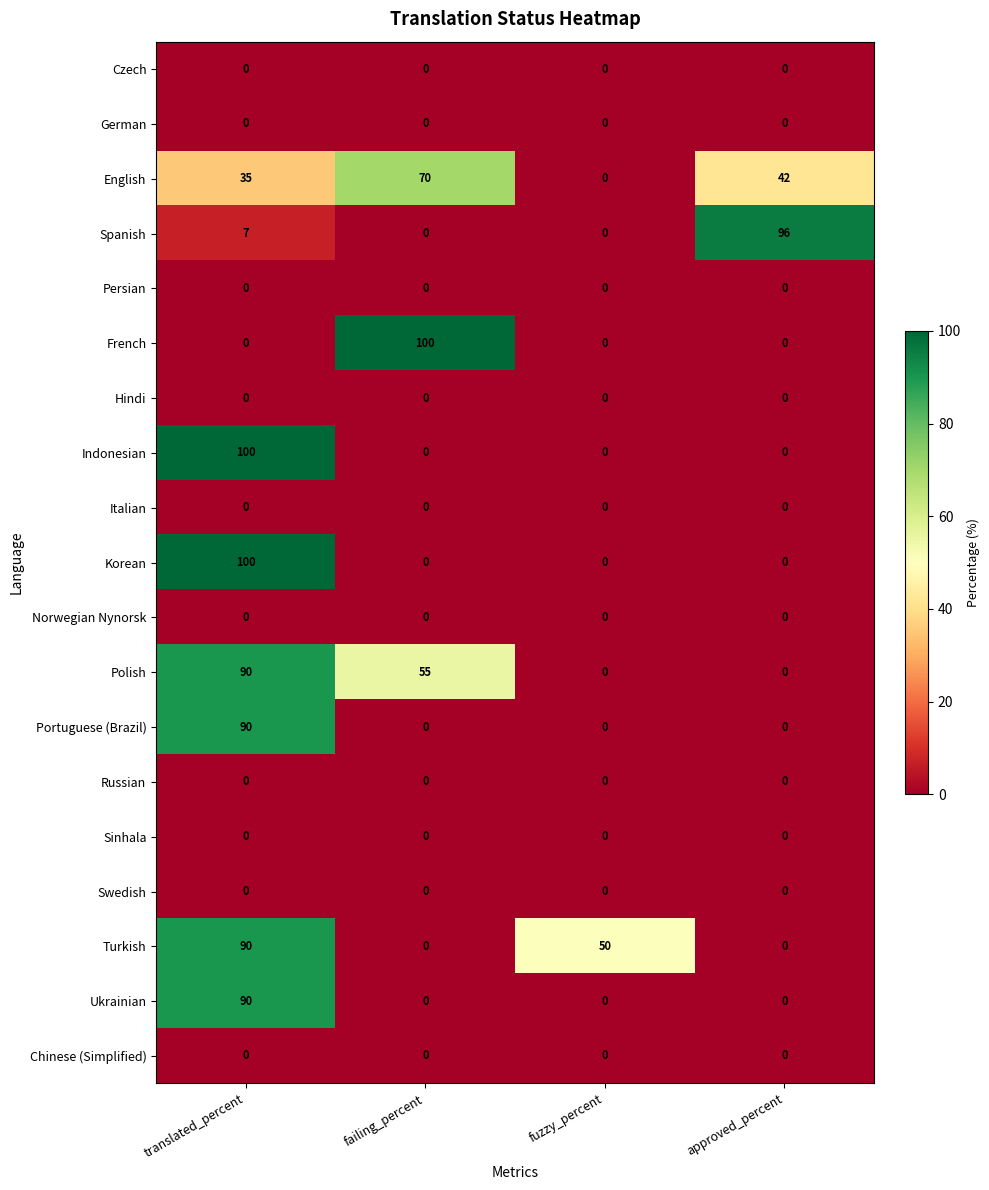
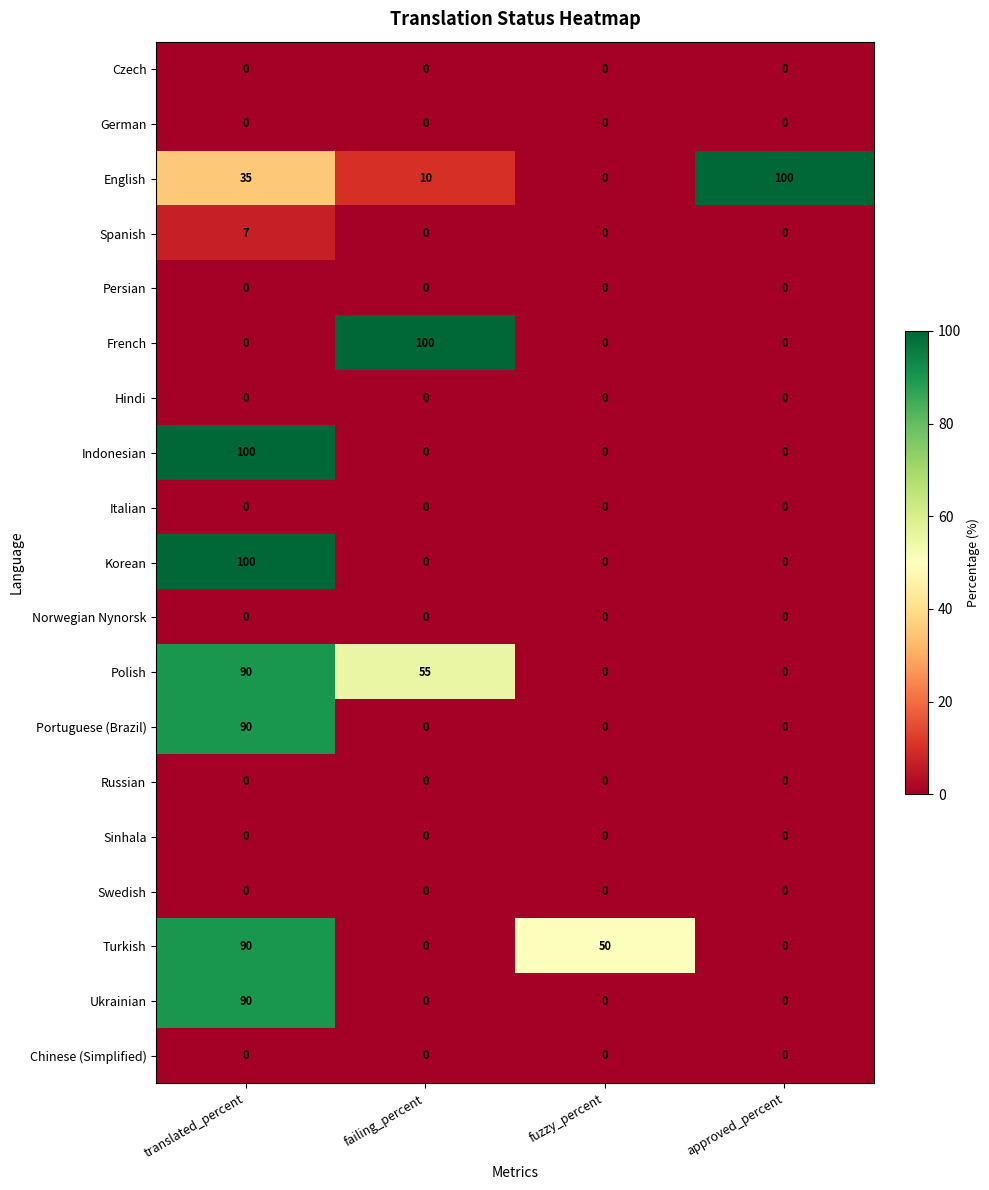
English, failing_percent: 70 -> 10
English, approved_percent: 42 -> 100
Spanish, approved_percent: 96 -> 0
